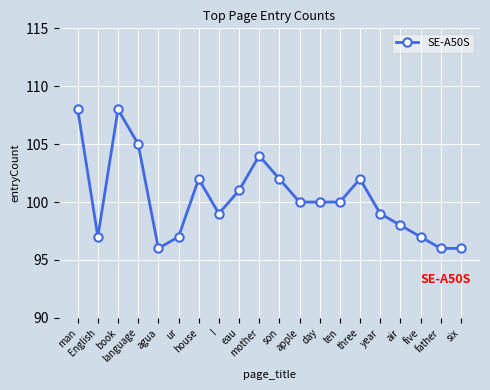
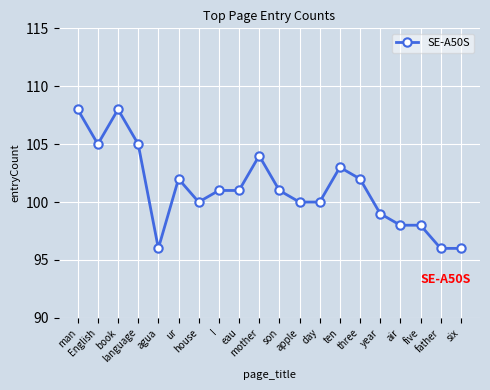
English: 97 -> 105
ur: 97 -> 102
house: 102 -> 100
I: 99 -> 101
son: 102 -> 101
ten: 100 -> 103
five: 97 -> 98
